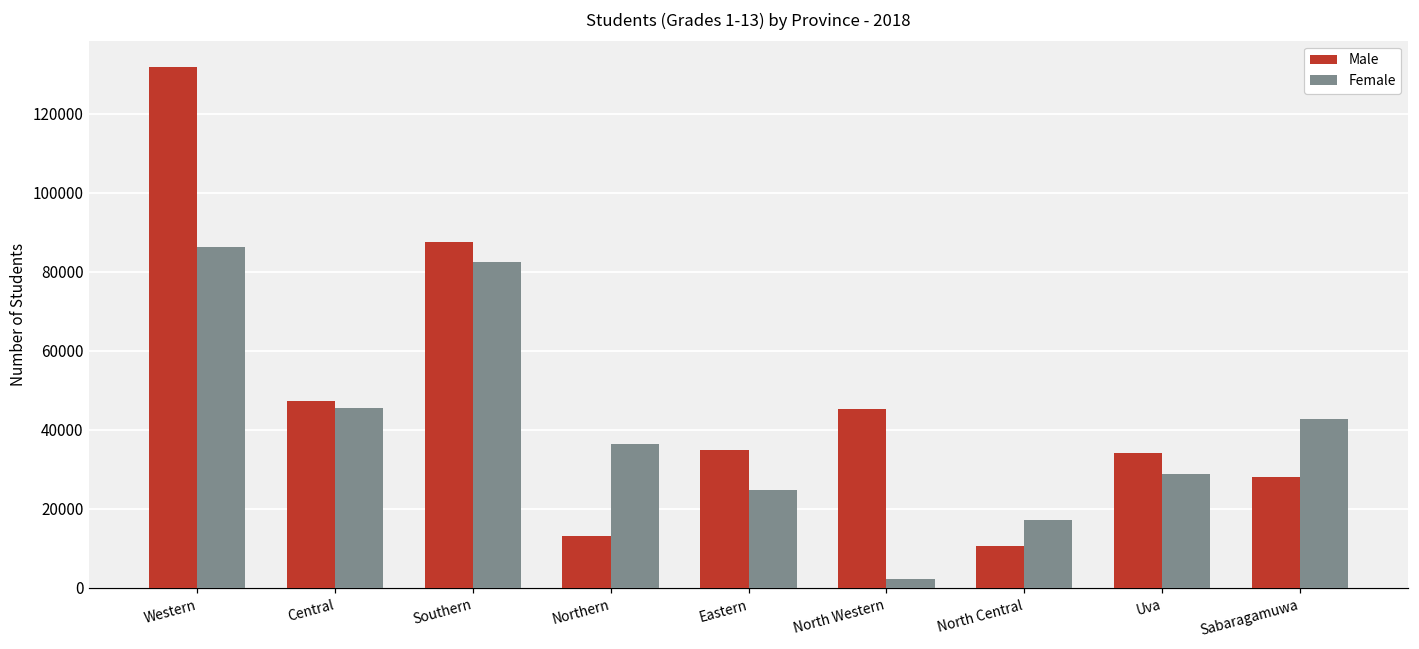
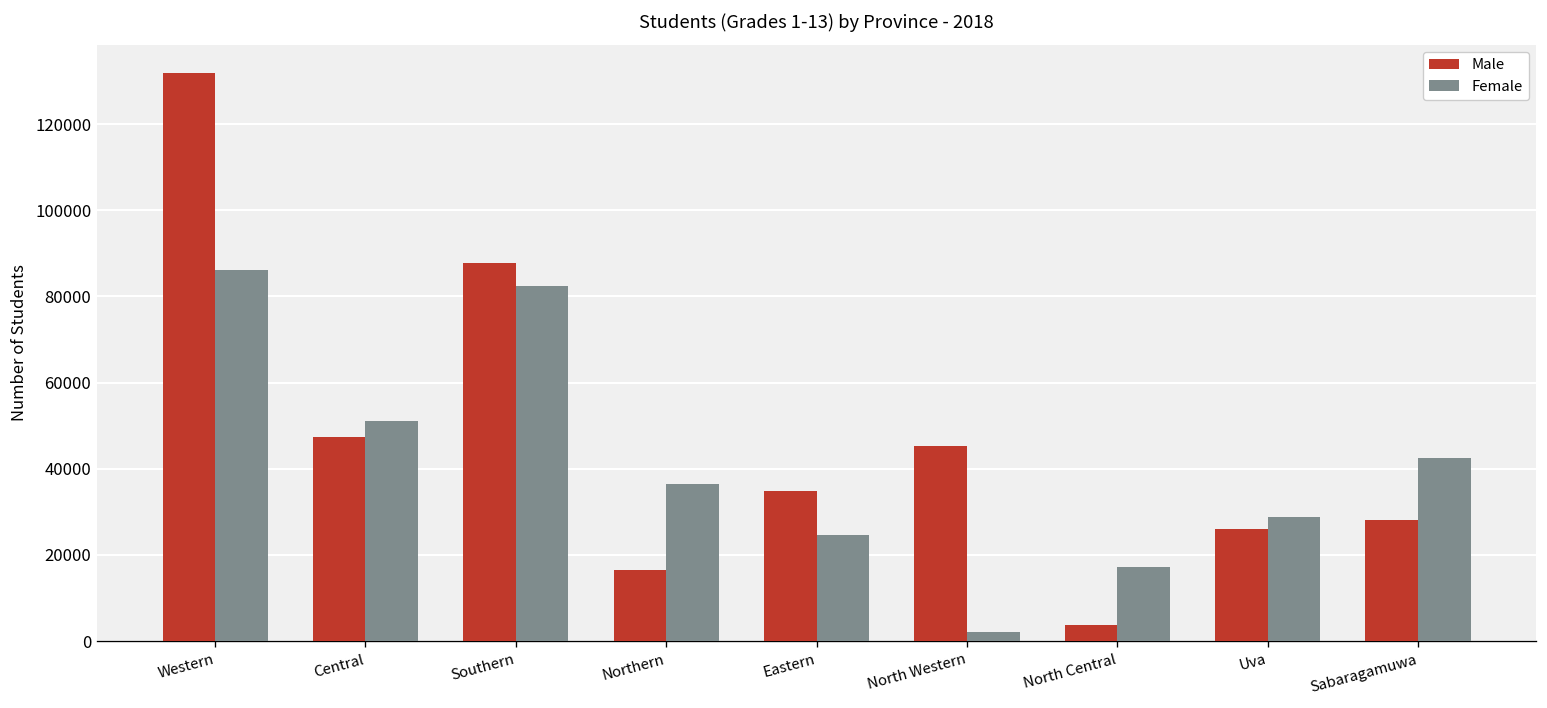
Female, Central: 45000 -> 51000
Male, Northern: 13000 -> 17000
Male, North Central: 11000 -> 4000
Male, Uva: 34000 -> 26000
